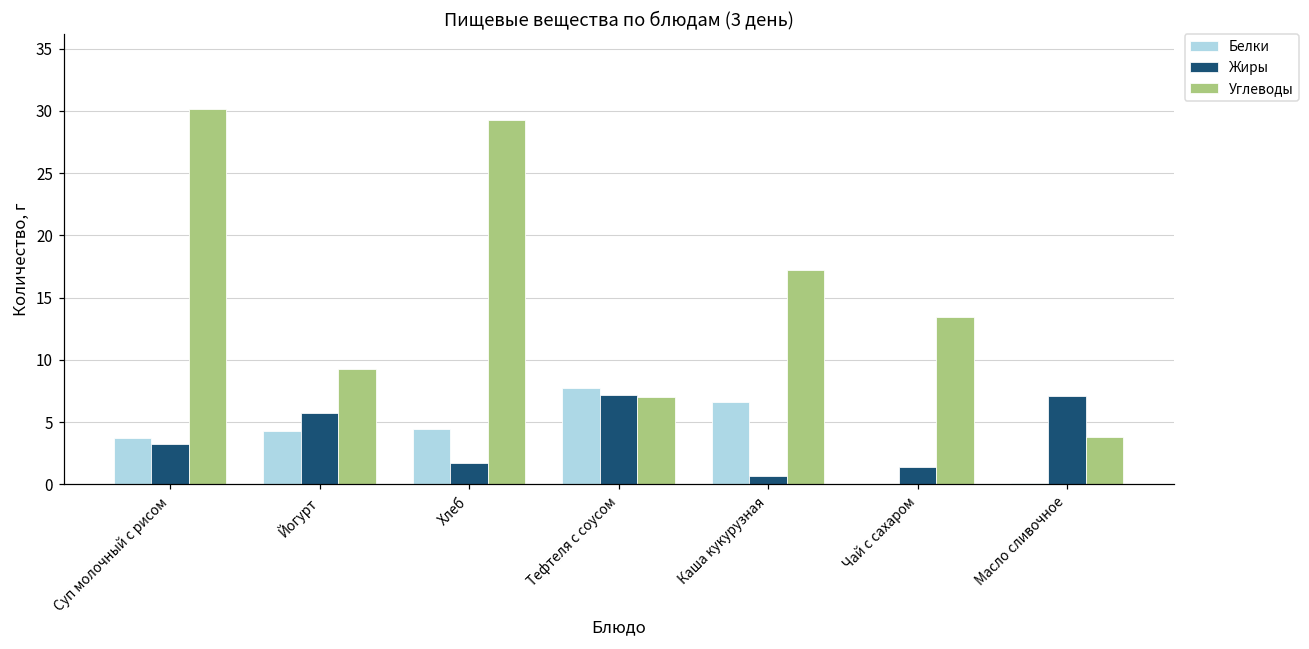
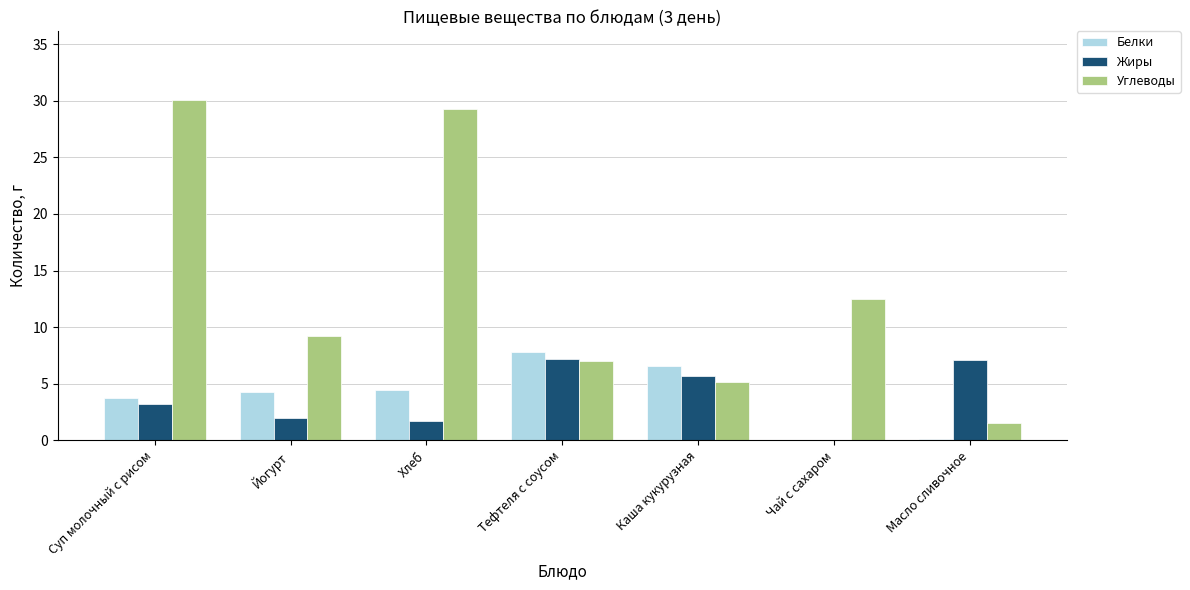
Жиры, Йогурт: 5.7 -> 2.0
Жиры, Каша кукурузная: 0.7 -> 5.7
Углеводы, Каша кукурузная: 17.2 -> 5.1
Жиры, Чай с сахаром: 1.4 -> 0.0
Углеводы, Чай с сахаром: 13.5 -> 12.5
Углеводы, Масло сливочное: 3.8 -> 1.5
